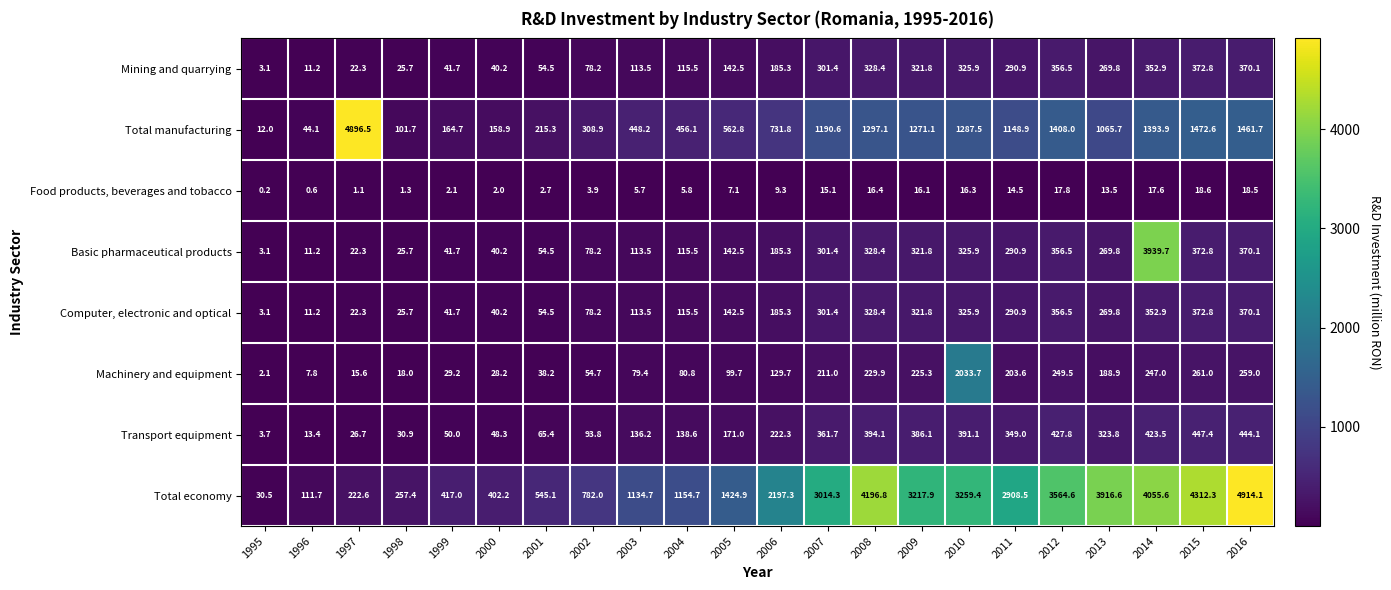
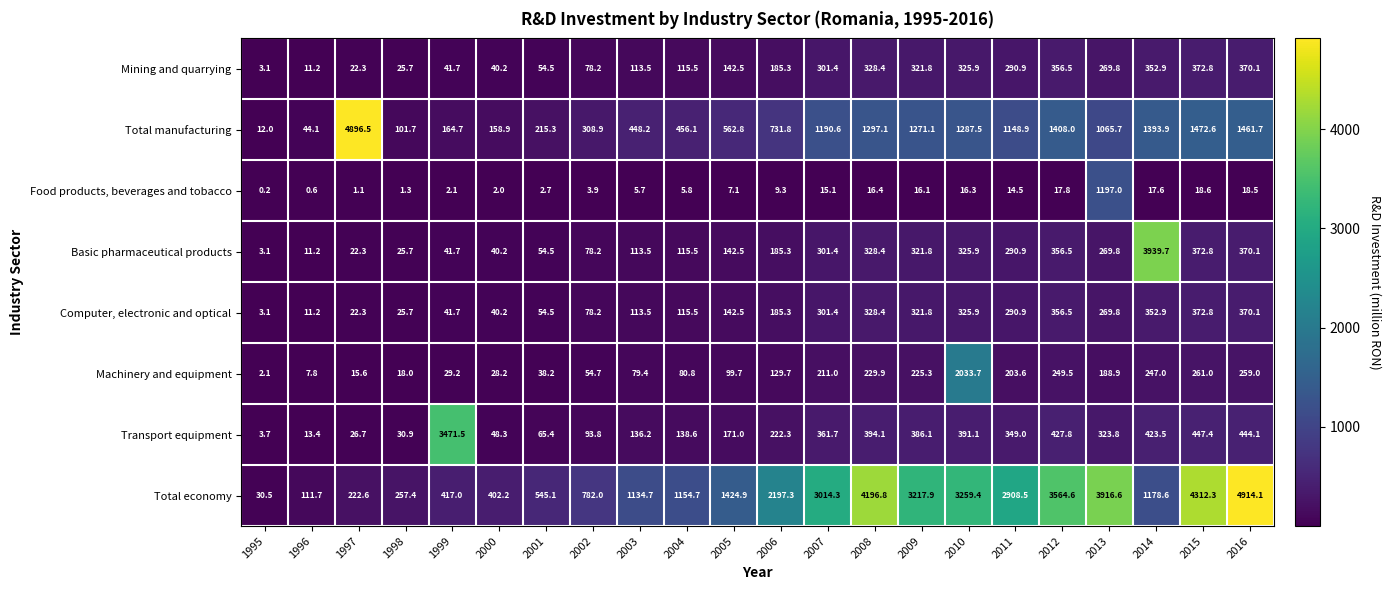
Food products, beverages and tobacco, 2013: 13.5 -> 1197.0
Transport equipment, 1999: 50.0 -> 3471.5
Total economy, 2014: 4055.6 -> 1178.6
